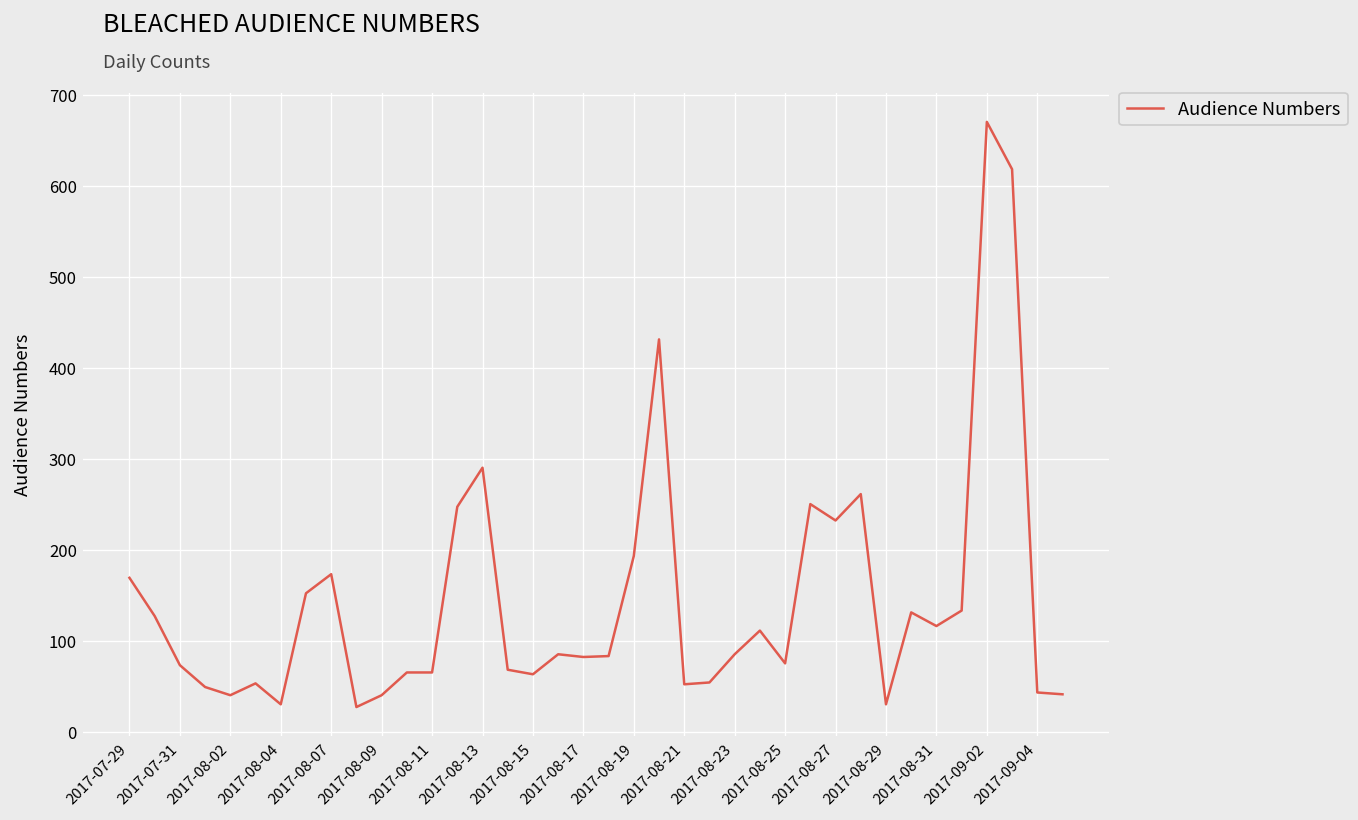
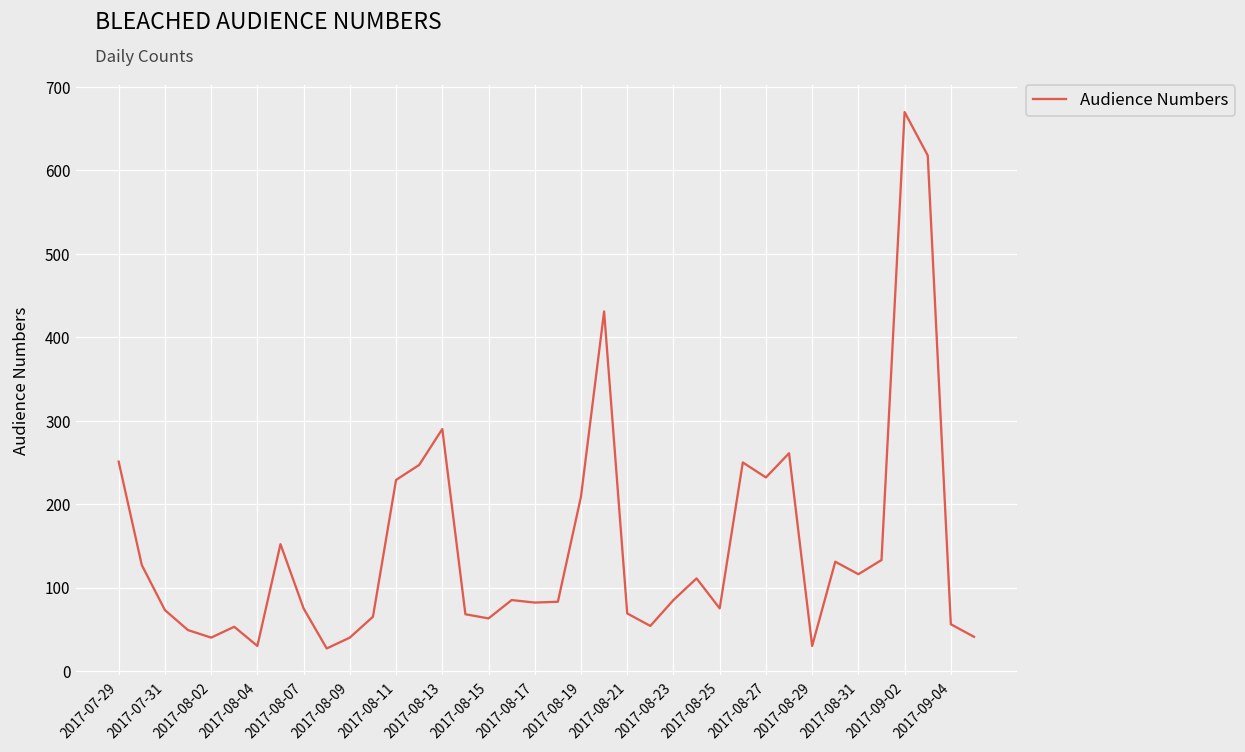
2017-07-29: 170 -> 250
2017-08-07: 170 -> 80
2017-08-11: 70 -> 230
2017-08-19: 190 -> 210
2017-08-21: 50 -> 70
2017-09-04: 40 -> 60
